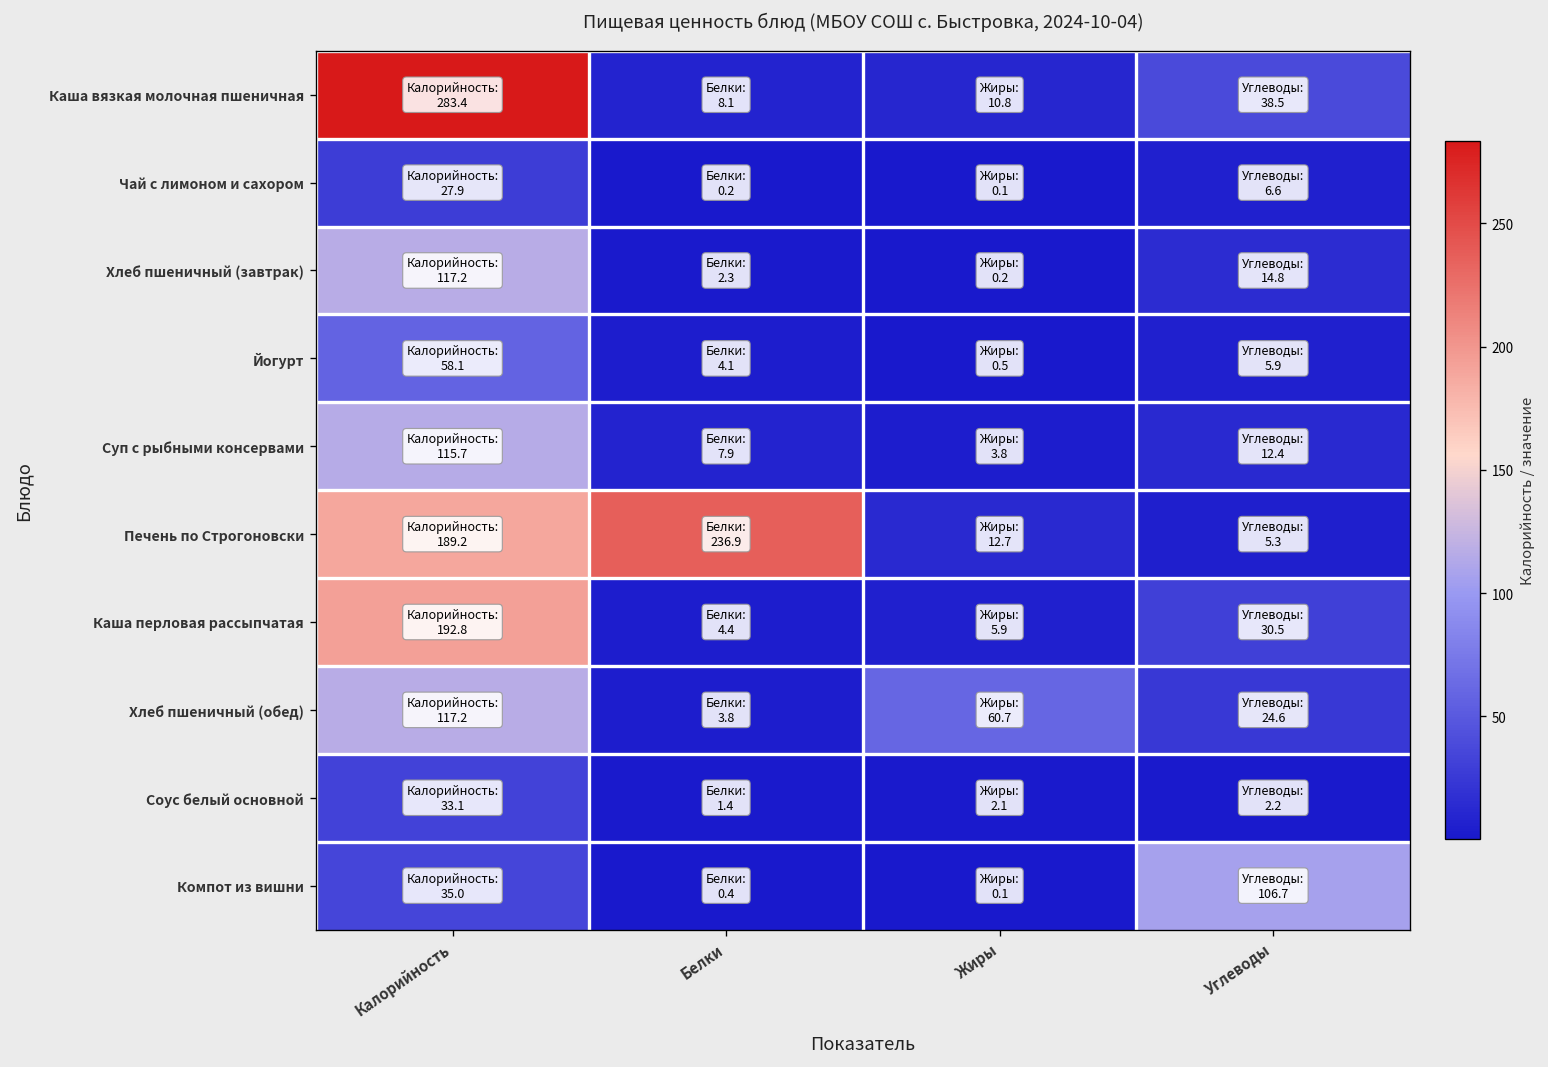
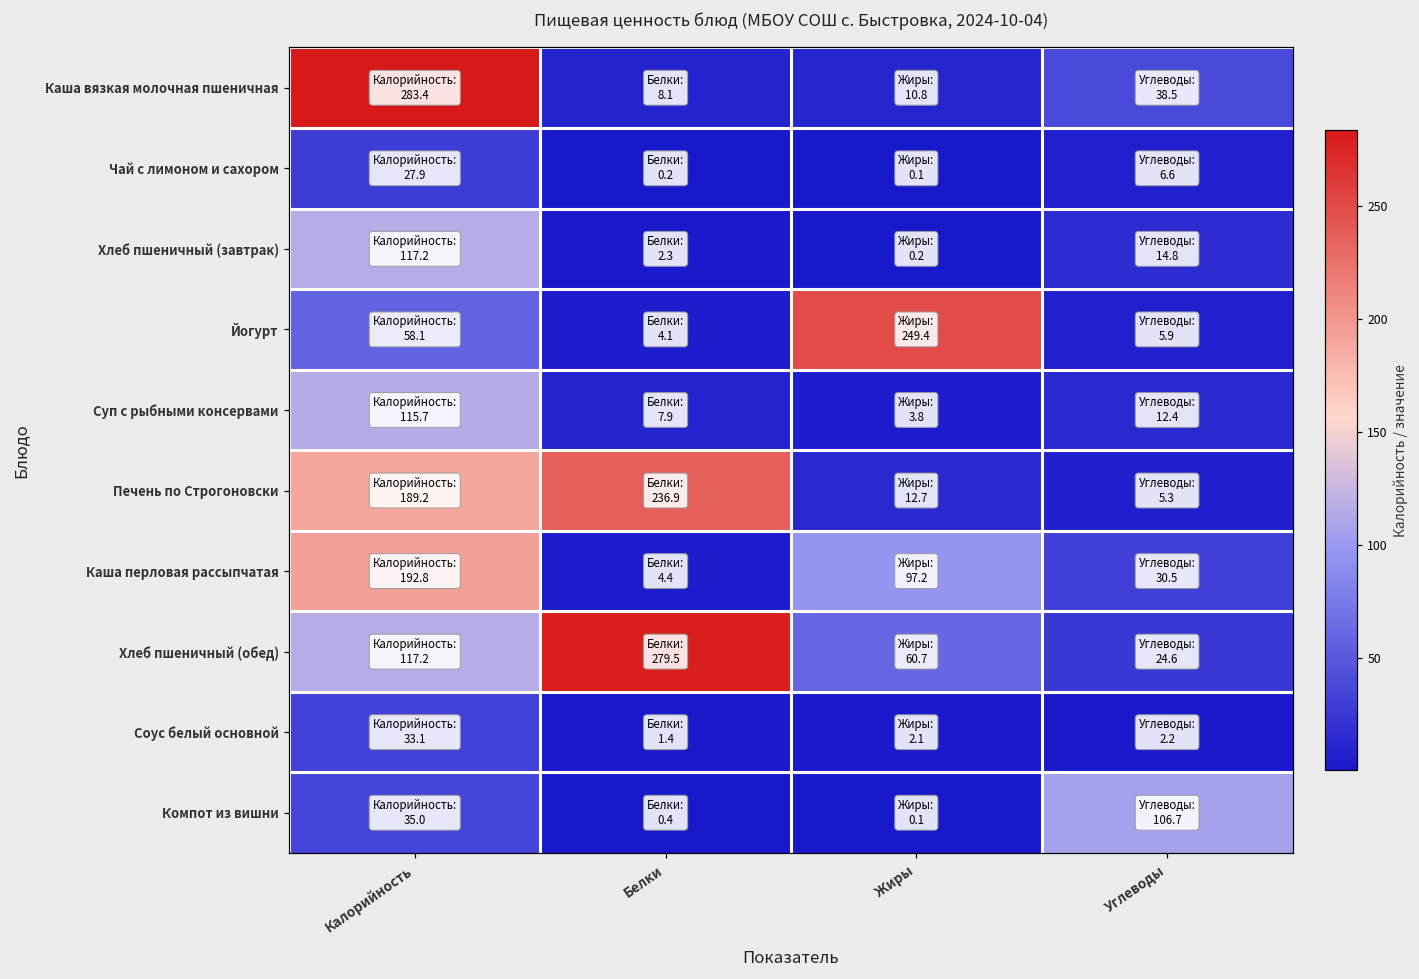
Йогурт, Жиры: 0.5 -> 249.4
Каша перловая рассыпчатая, Жиры: 5.9 -> 97.2
Хлеб пшеничный (обед), Белки: 3.8 -> 279.5
